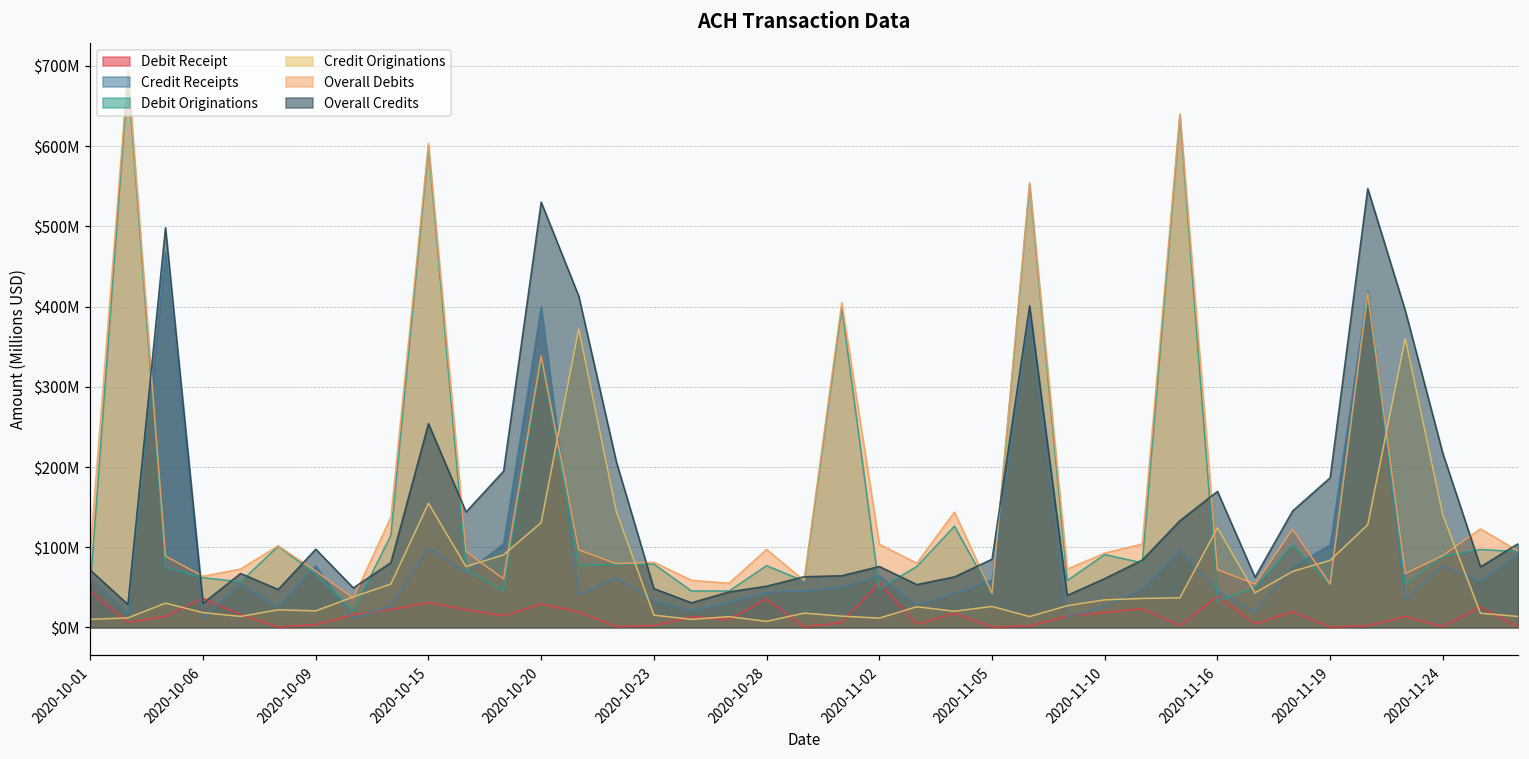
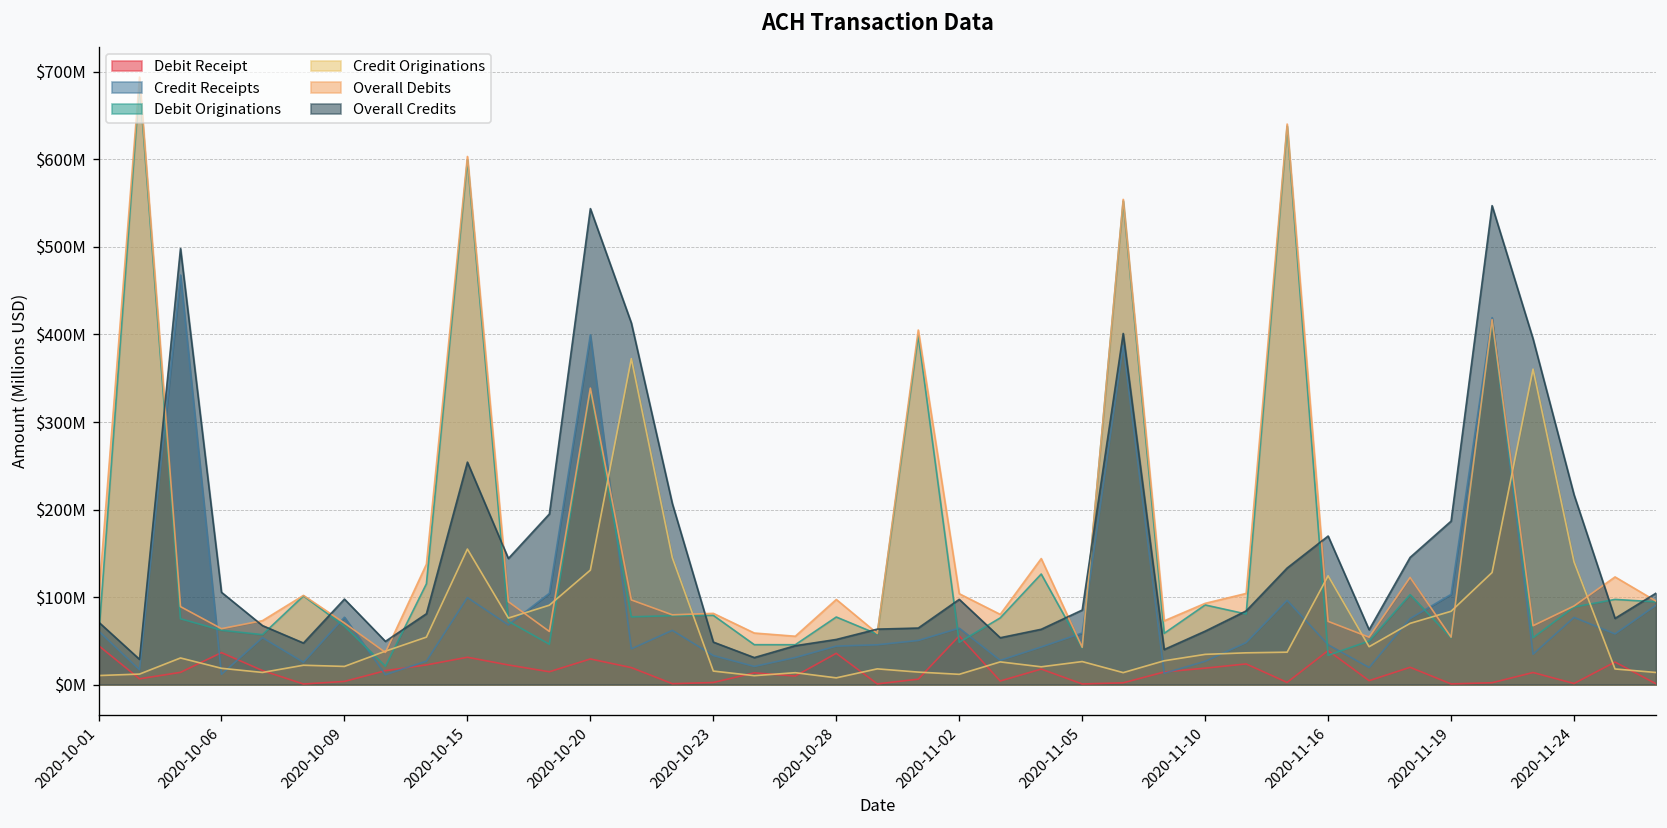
Overall Credits, 2020-10-06: $30000000 -> $110000000
Overall Credits, 2020-10-20: $530000000 -> $540000000
Overall Credits, 2020-11-02: $80000000 -> $100000000
